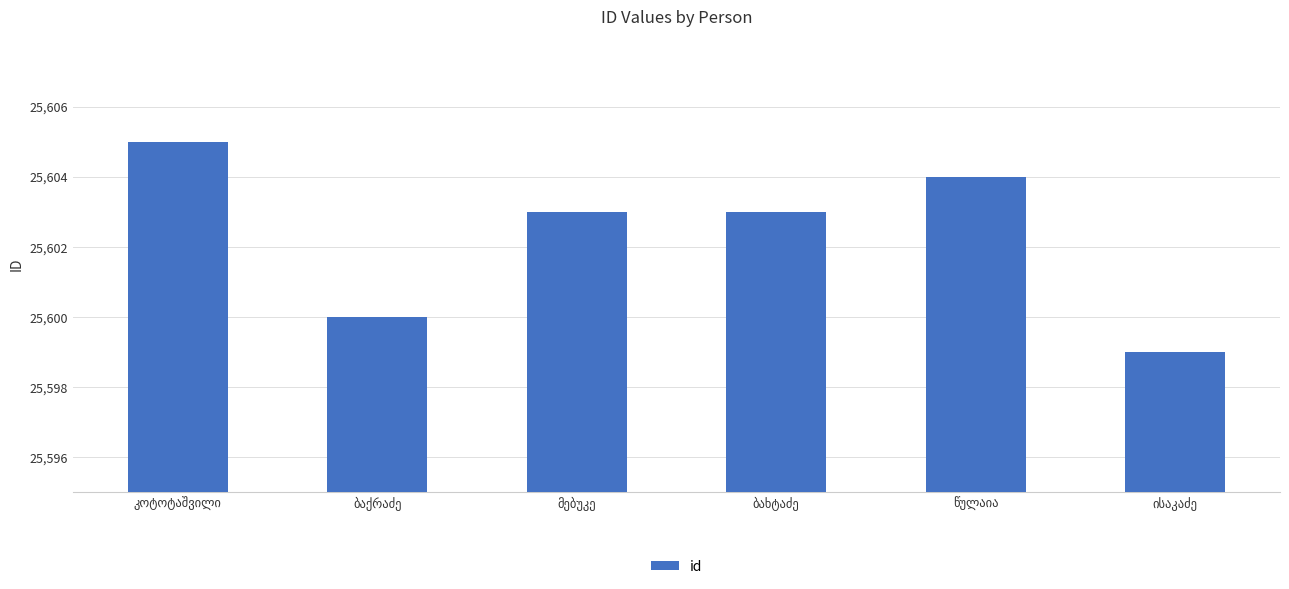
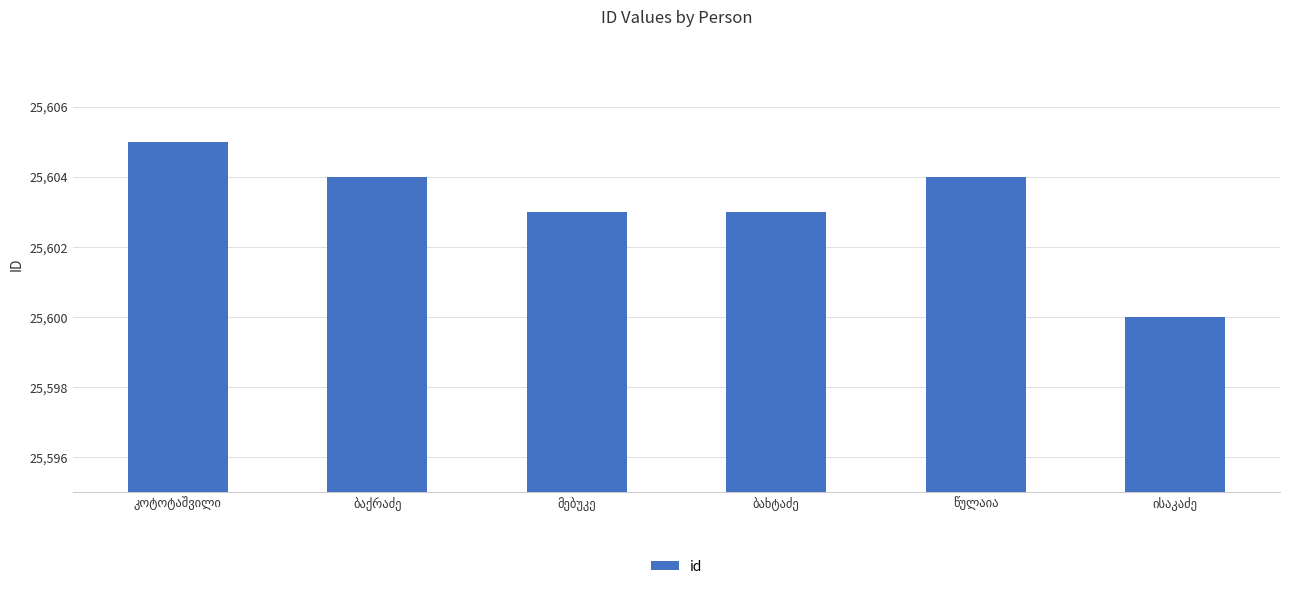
ბაქრაძე: 25,600 -> 25,604
ისაკაძე: 25,599 -> 25,600
